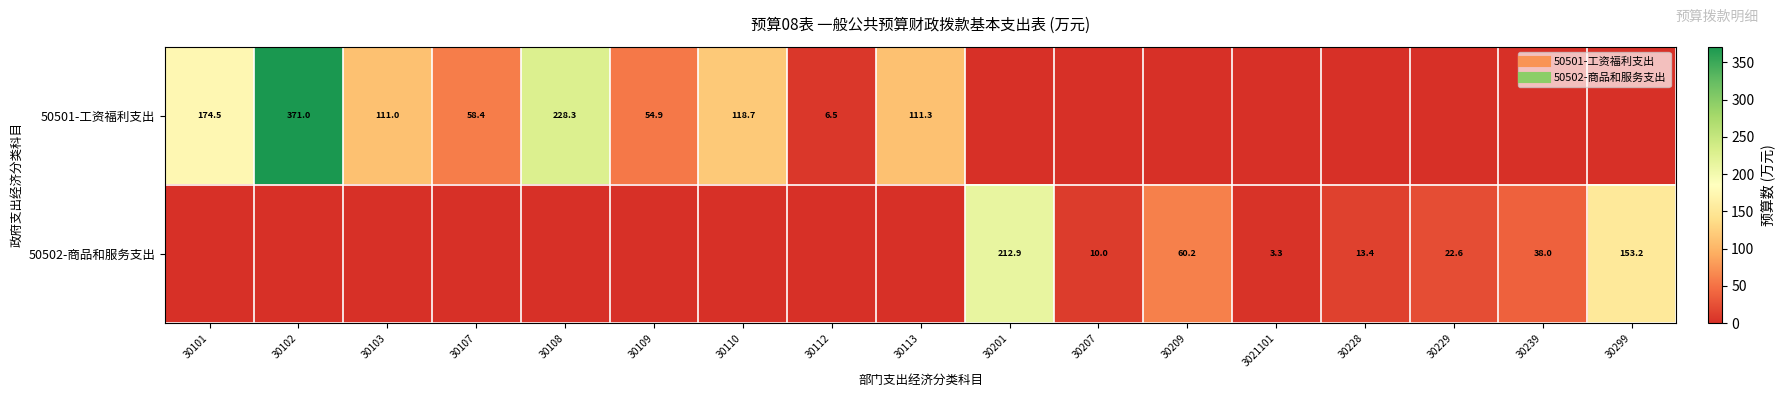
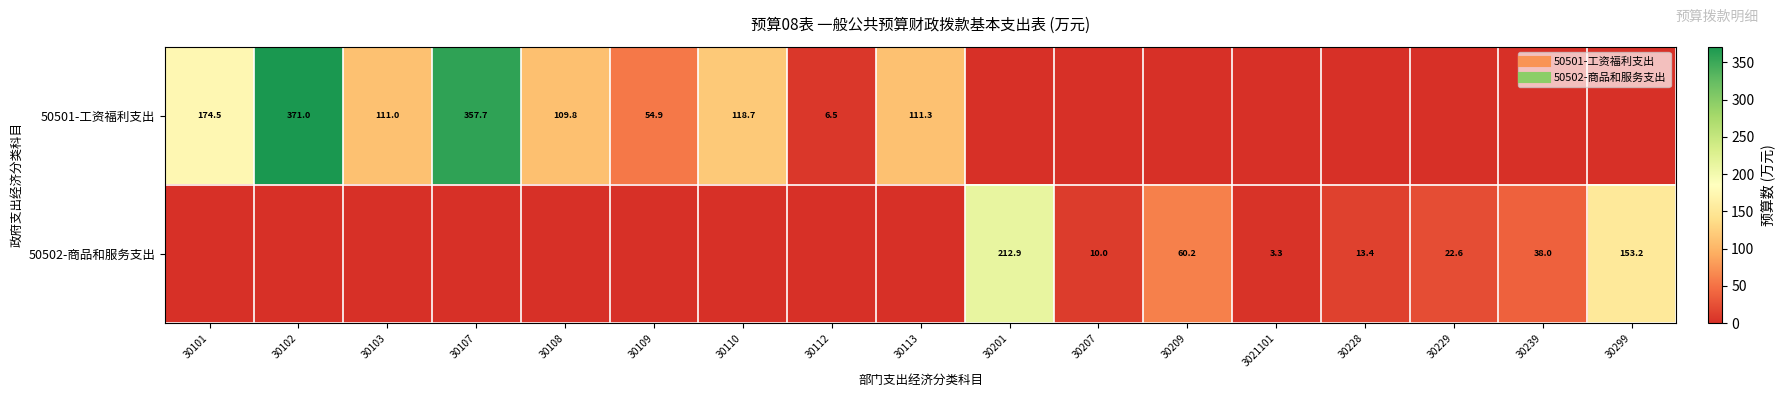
50501-工资福利支出, 30107: 58.4 -> 357.7
50501-工资福利支出, 30108: 228.3 -> 109.8
